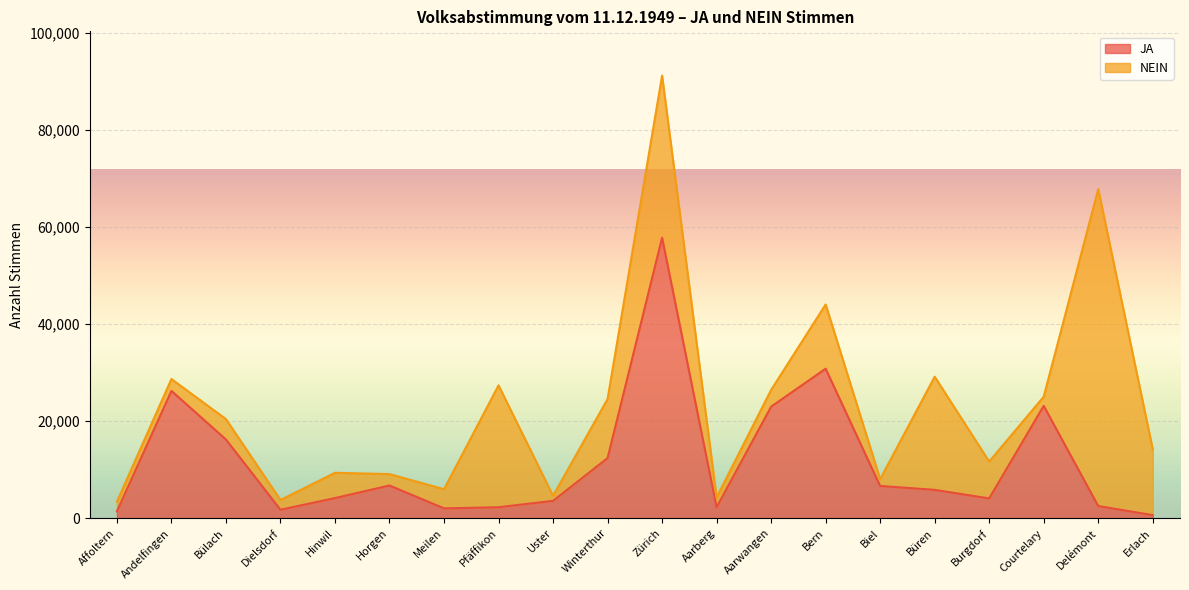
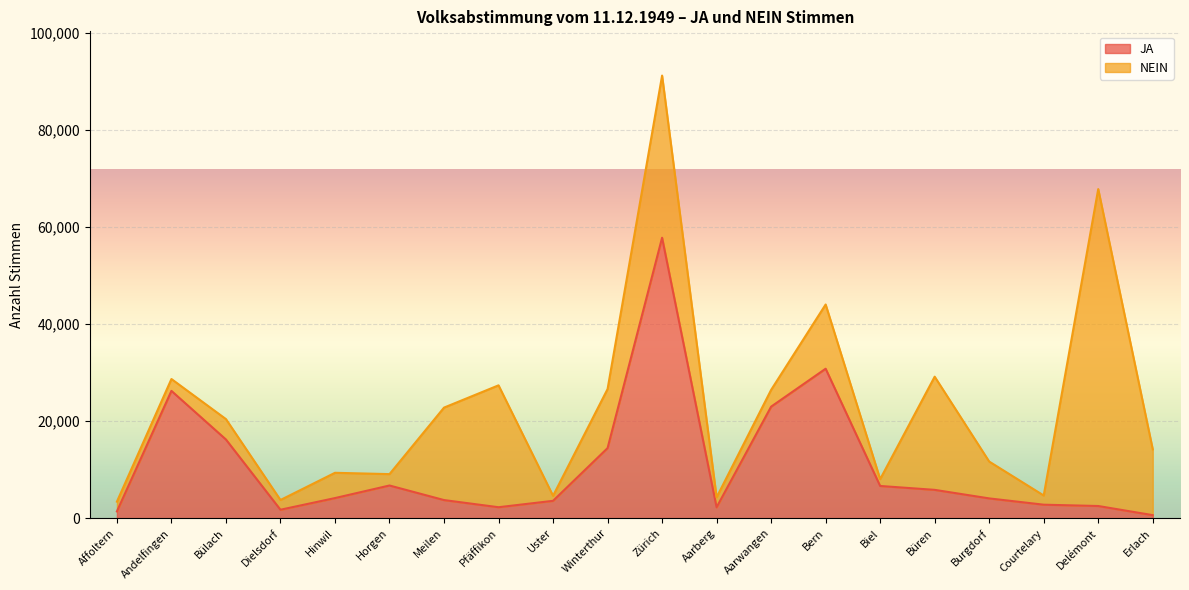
JA, Meilen: 2,000 -> 4,000
NEIN, Meilen: 4,000 -> 19,000
JA, Winterthur: 12,000 -> 14,000
JA, Courtelary: 23,000 -> 3,000
